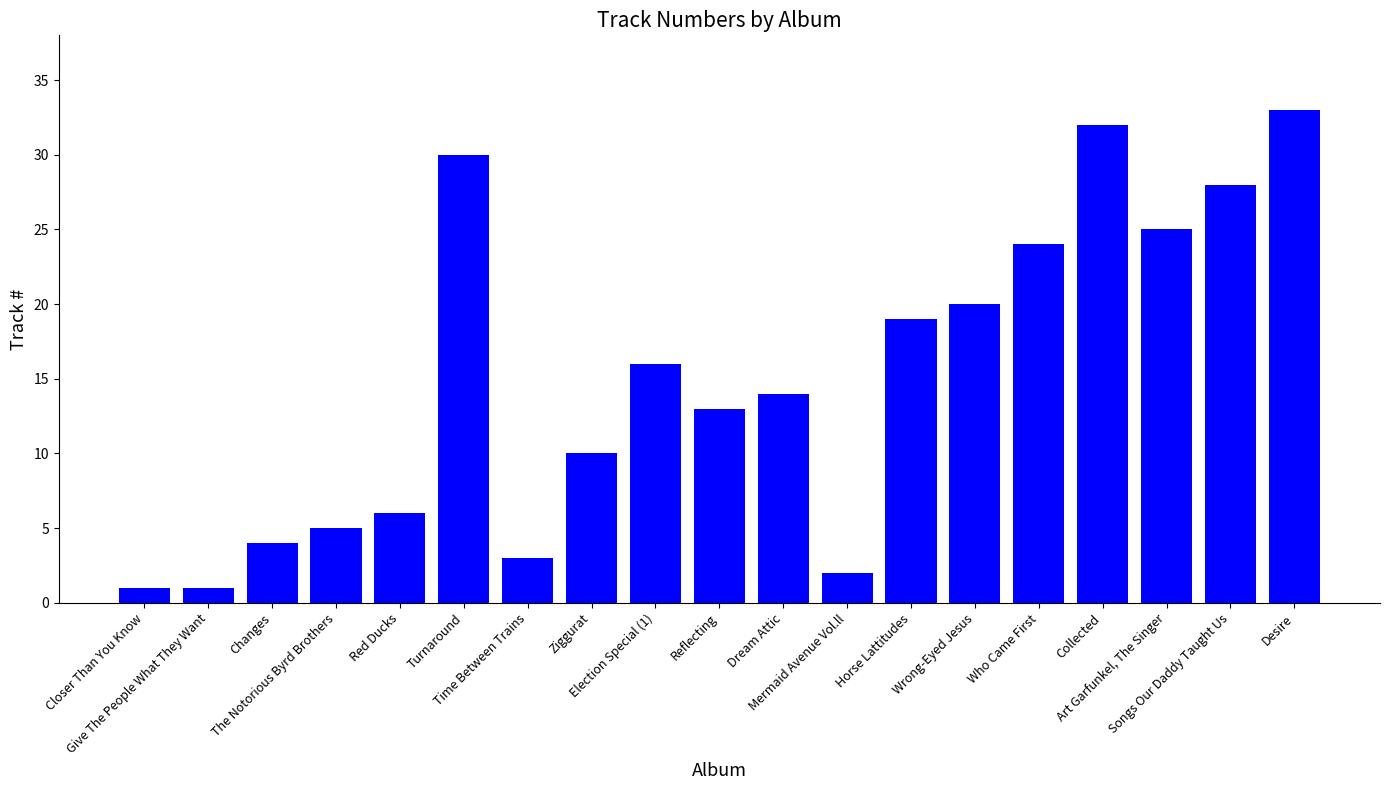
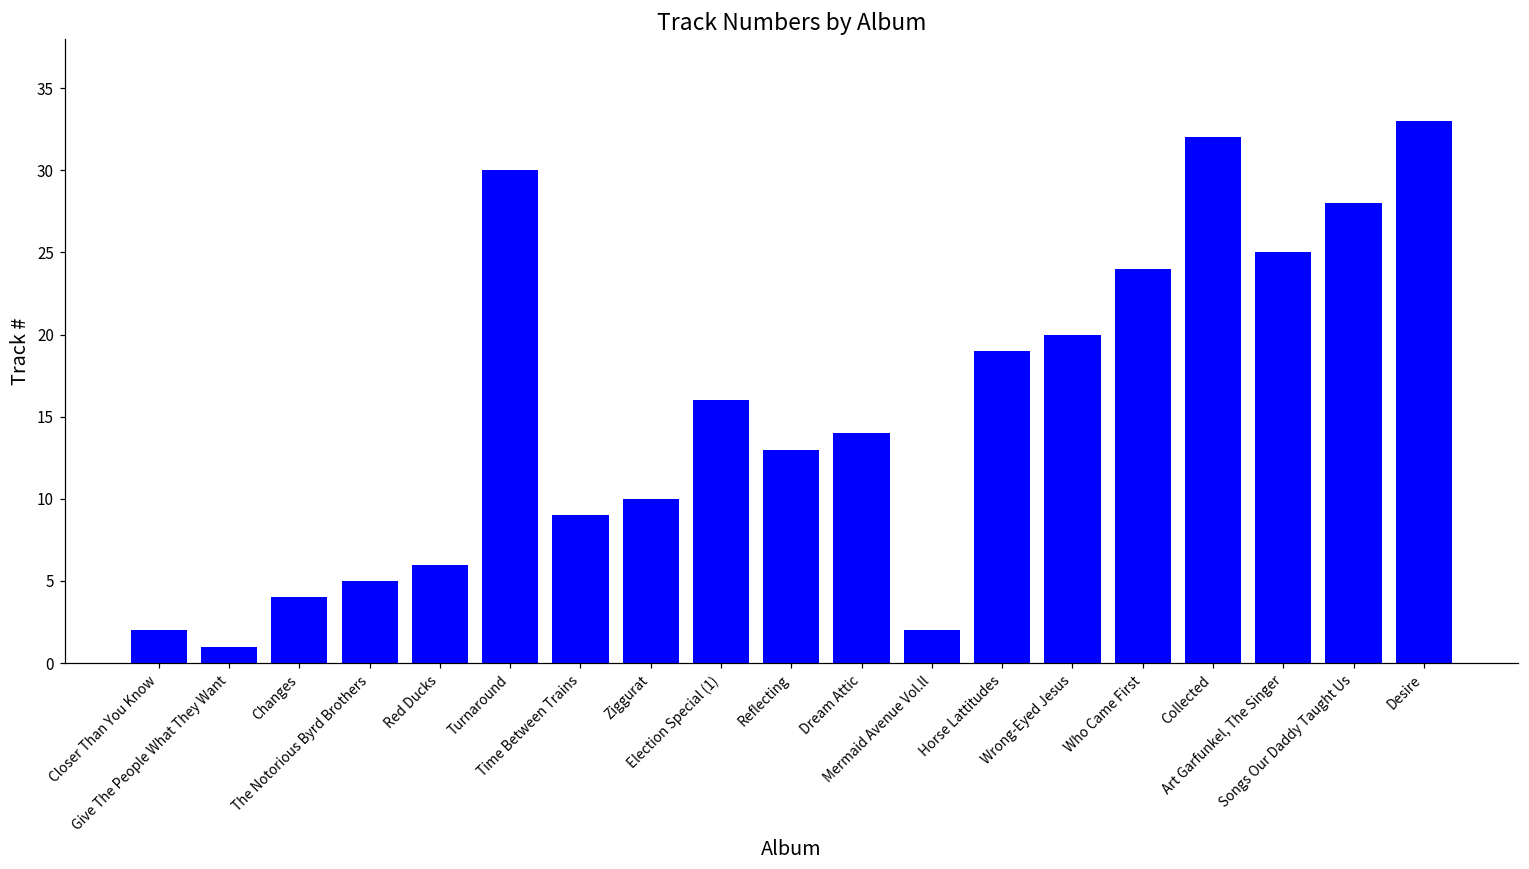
Closer Than You Know: 1 -> 2
Time Between Trains: 3 -> 9
